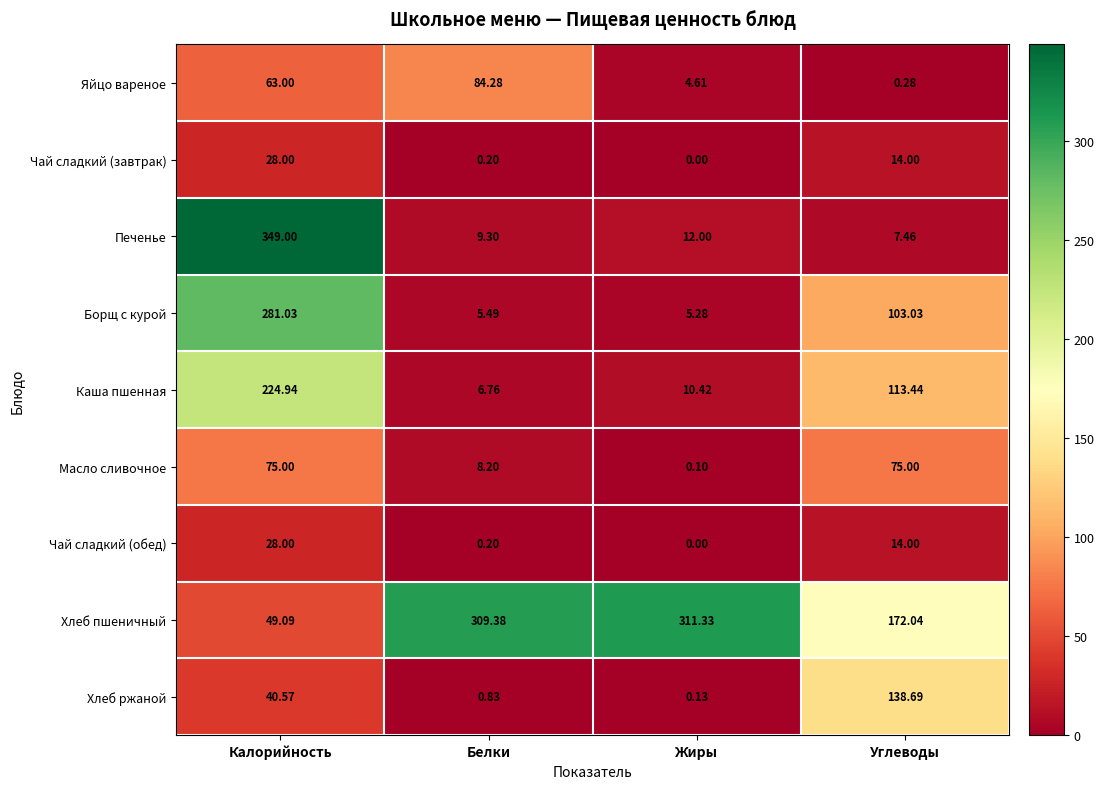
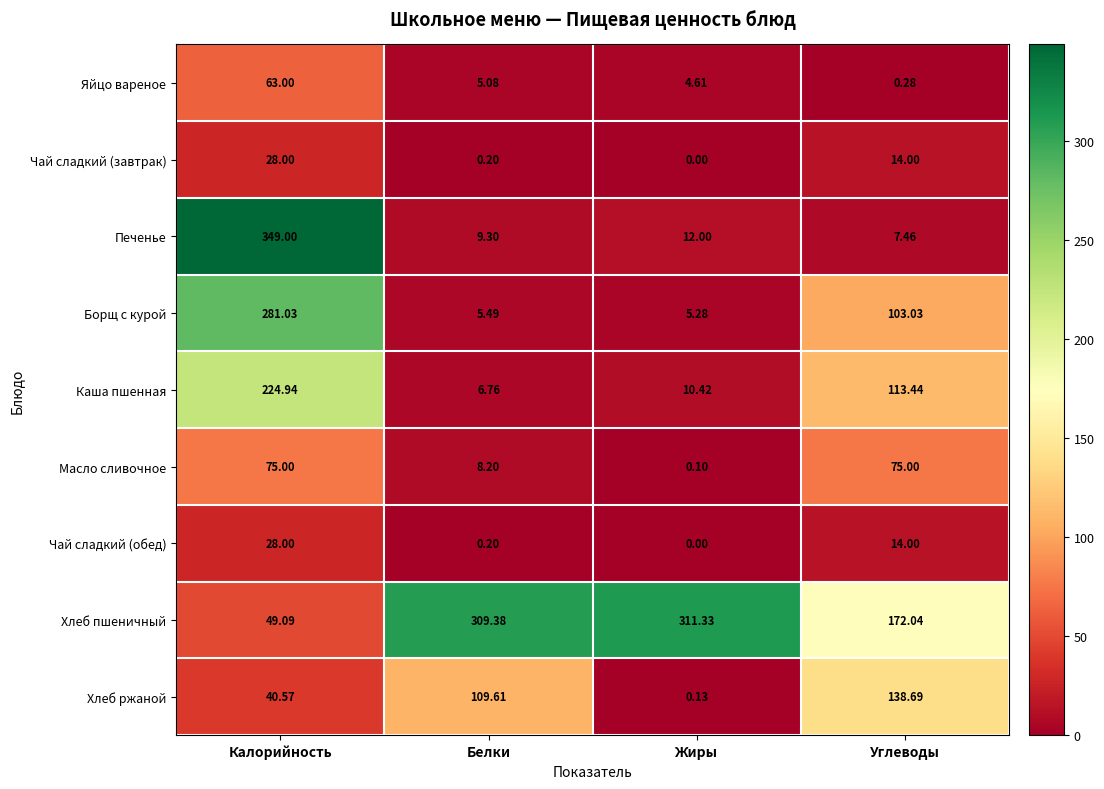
Яйцо вареное, Белки: 84.28 -> 5.08
Хлеб ржаной, Белки: 0.83 -> 109.61
